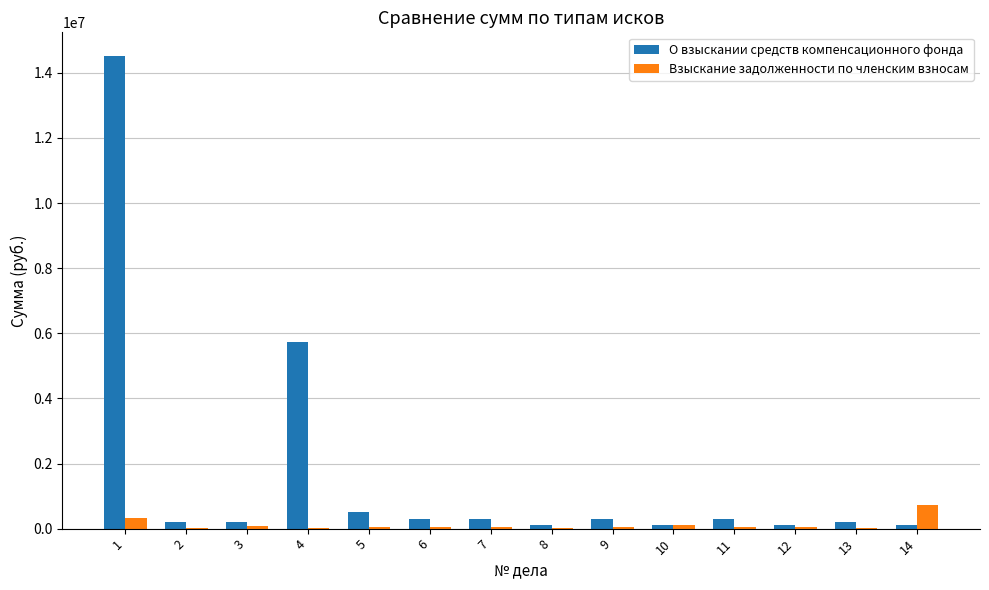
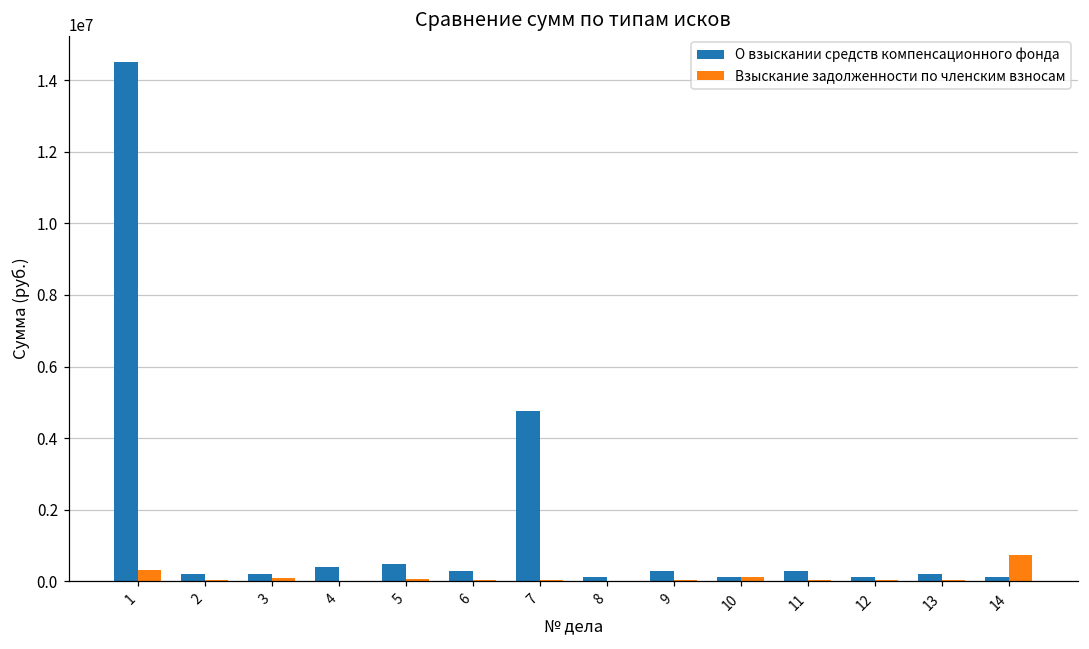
О взыскании средств компенсационного фонда, 4: 5700000 -> 400000
О взыскании средств компенсационного фонда, 7: 300000 -> 4700000
